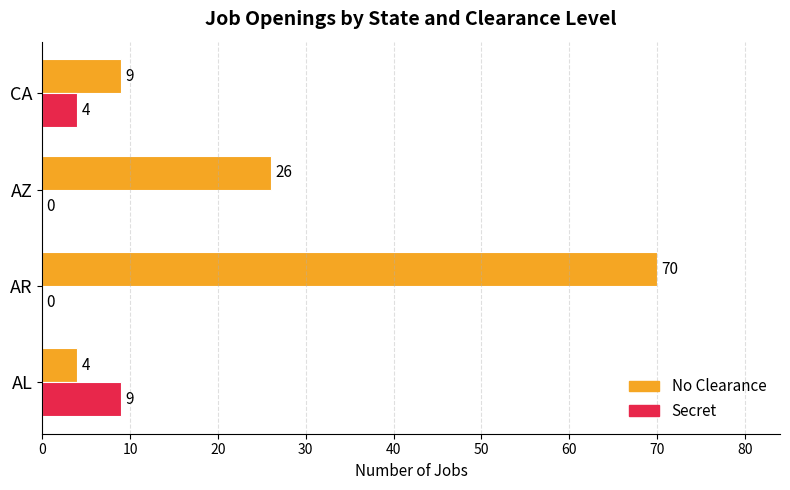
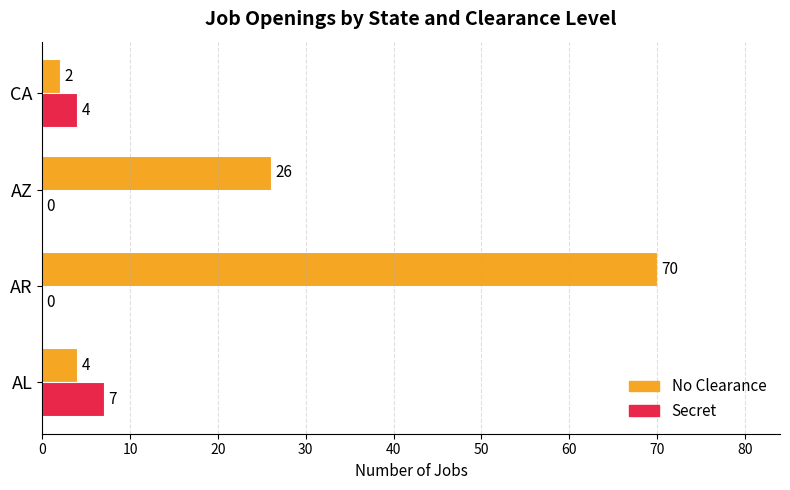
No Clearance, CA: 9 -> 2
Secret, AL: 9 -> 7
